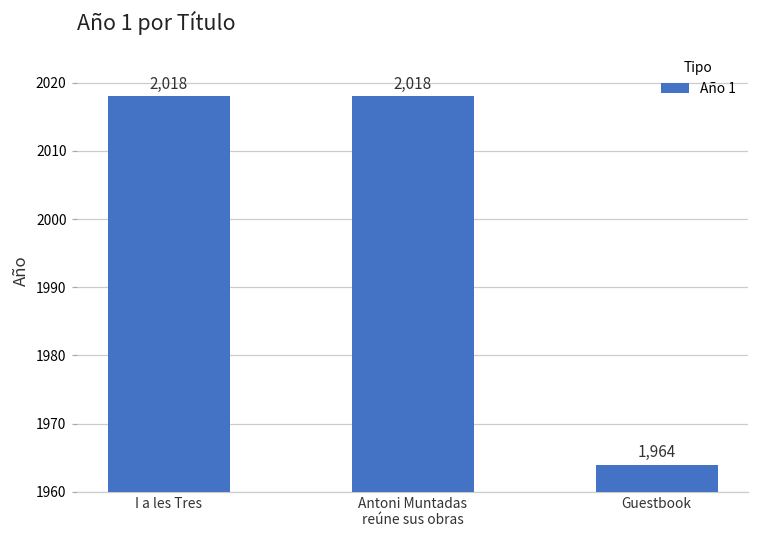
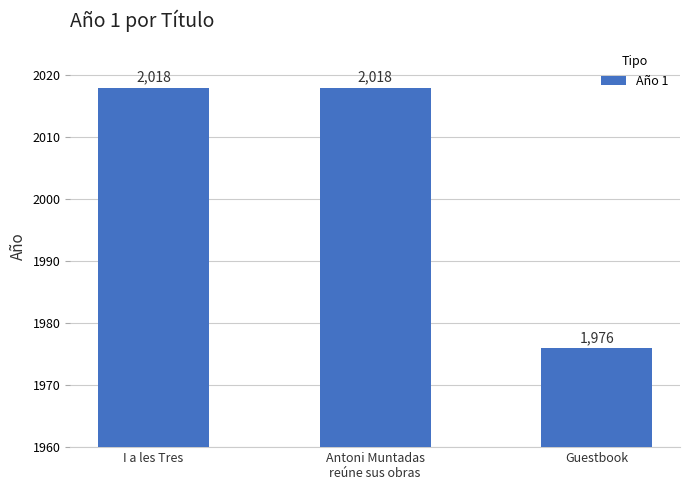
Guestbook: 1,964 -> 1,976
